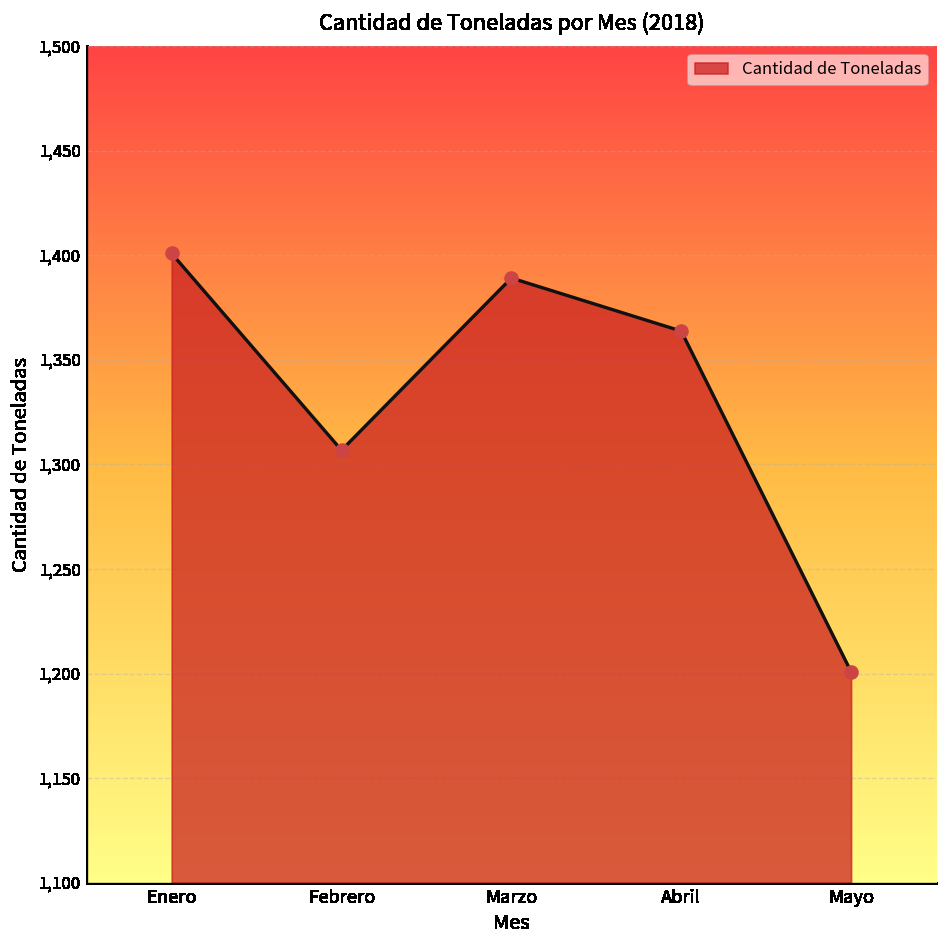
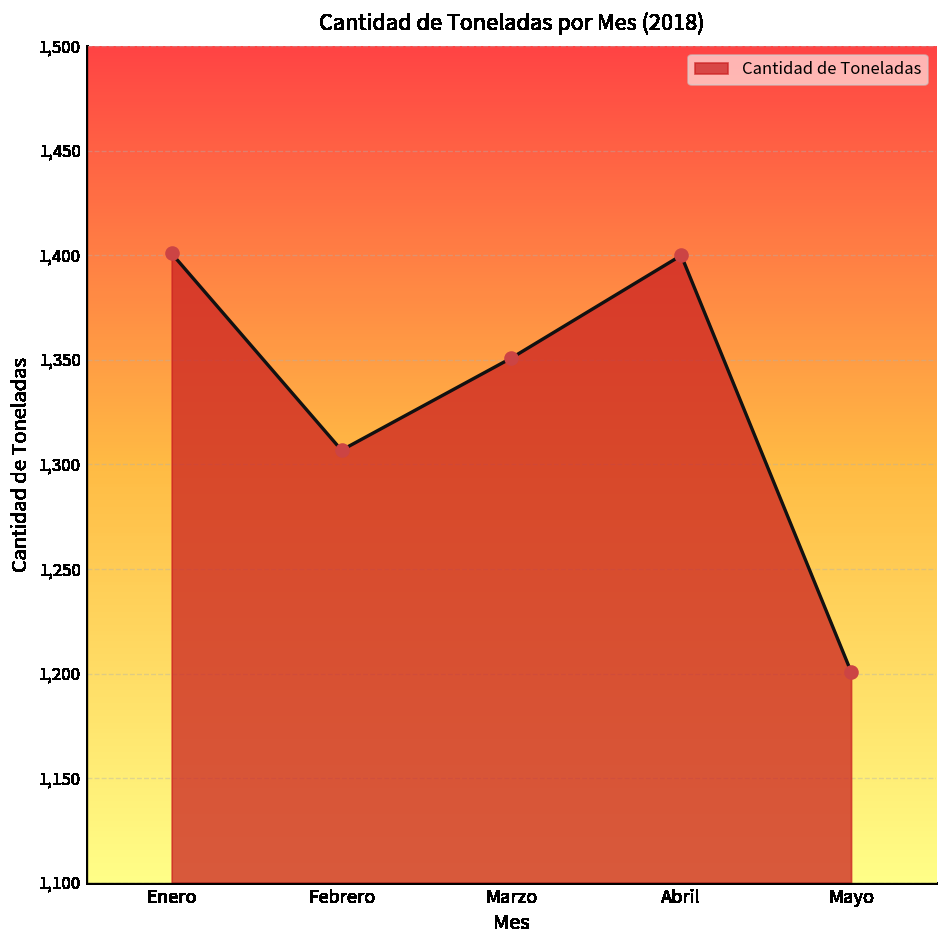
Marzo: 1,389 -> 1,351
Abril: 1,364 -> 1,400
